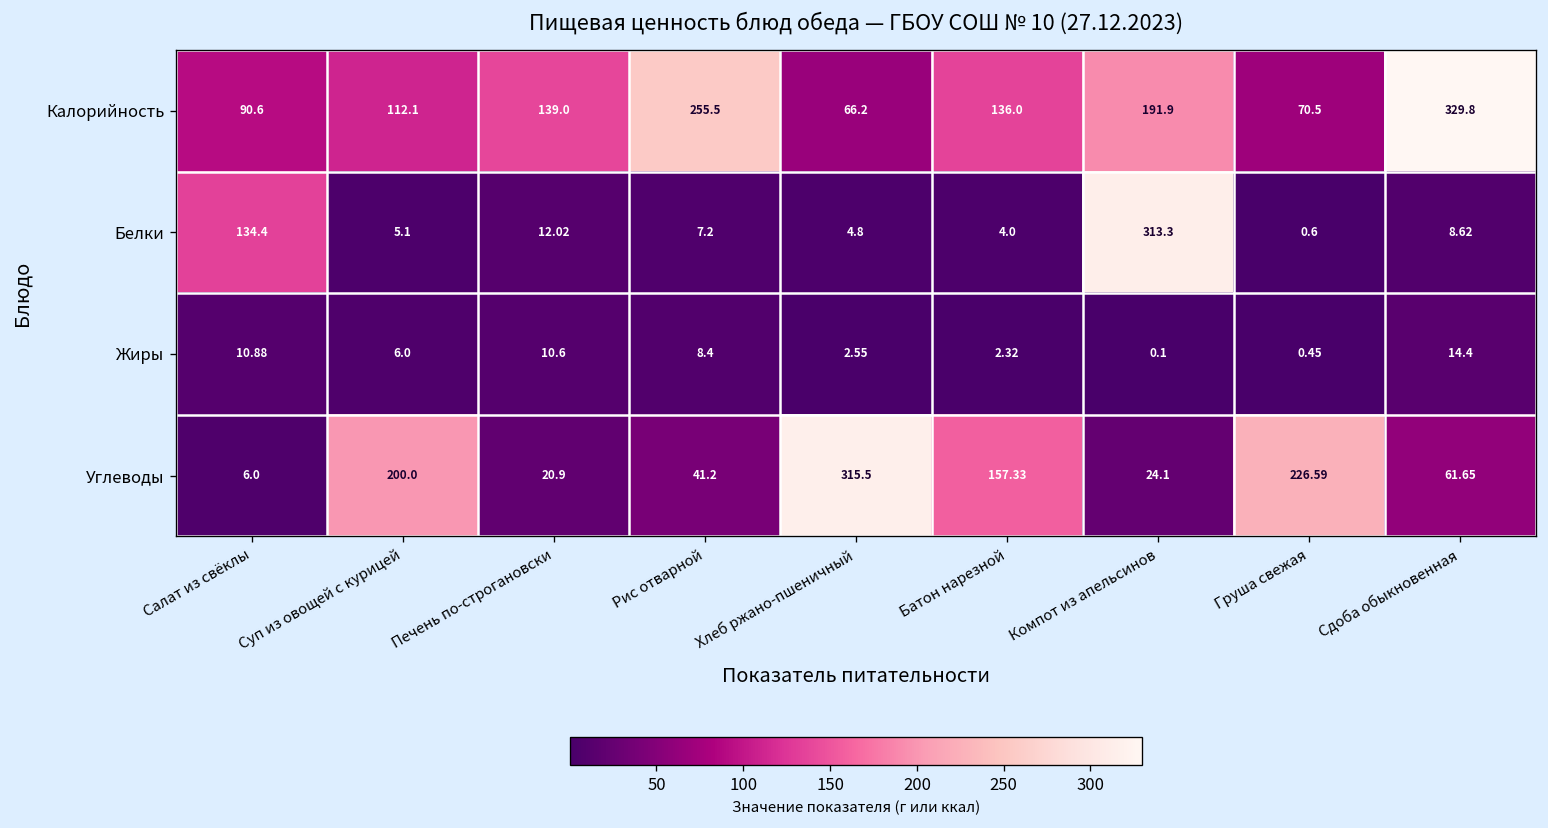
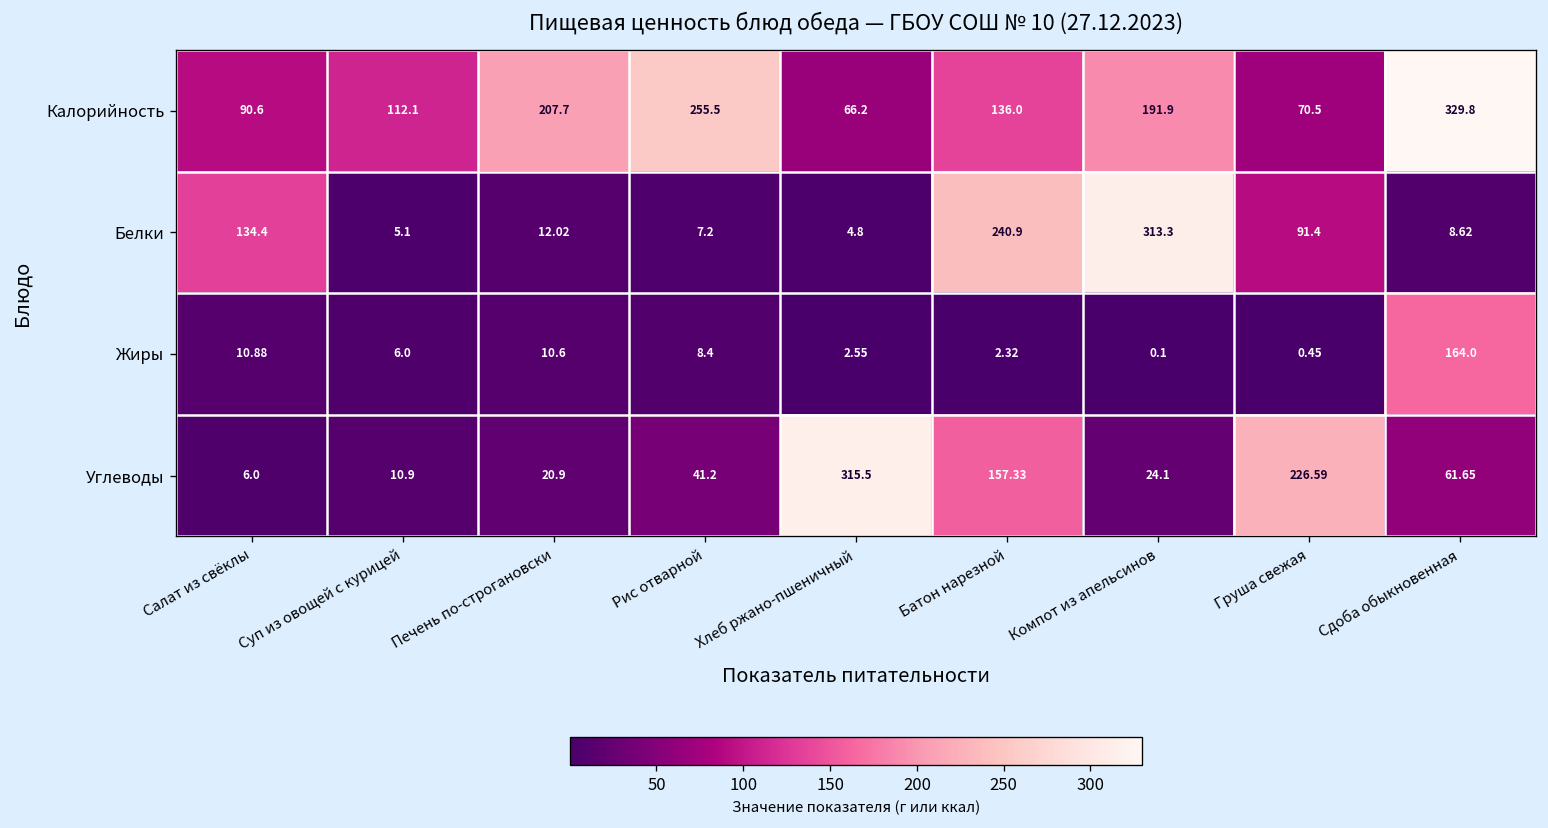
Калорийность, Печень по-строгановски: 139.0 -> 207.7
Белки, Батон нарезной: 4.0 -> 240.9
Белки, Груша свежая: 0.6 -> 91.4
Жиры, Сдоба обыкновенная: 14.4 -> 164.0
Углеводы, Суп из овощей с курицей: 200.0 -> 10.9
